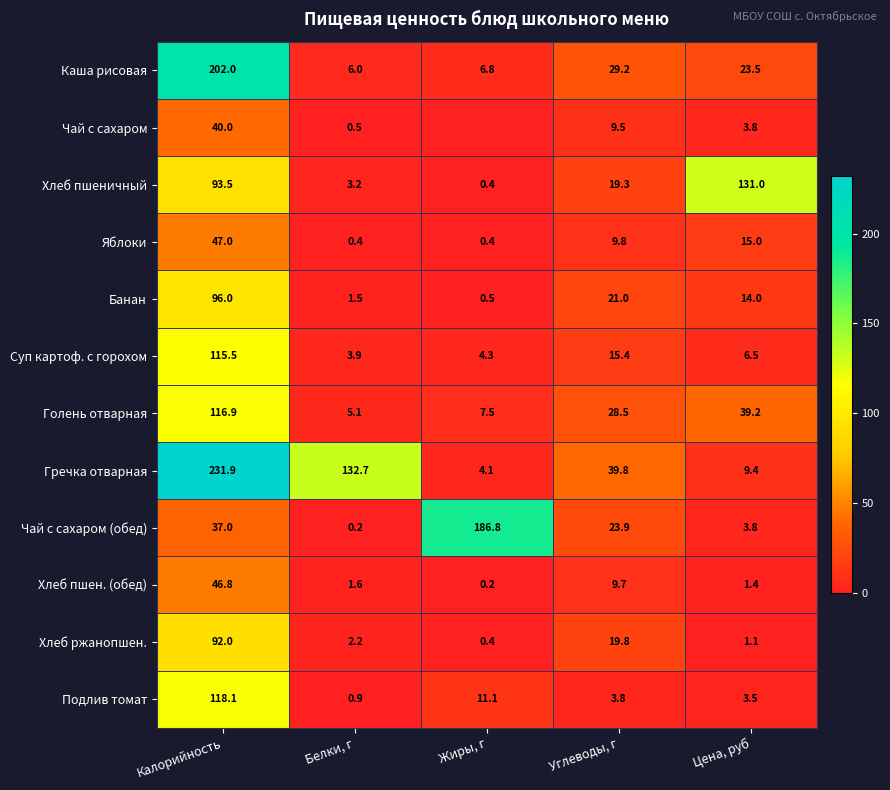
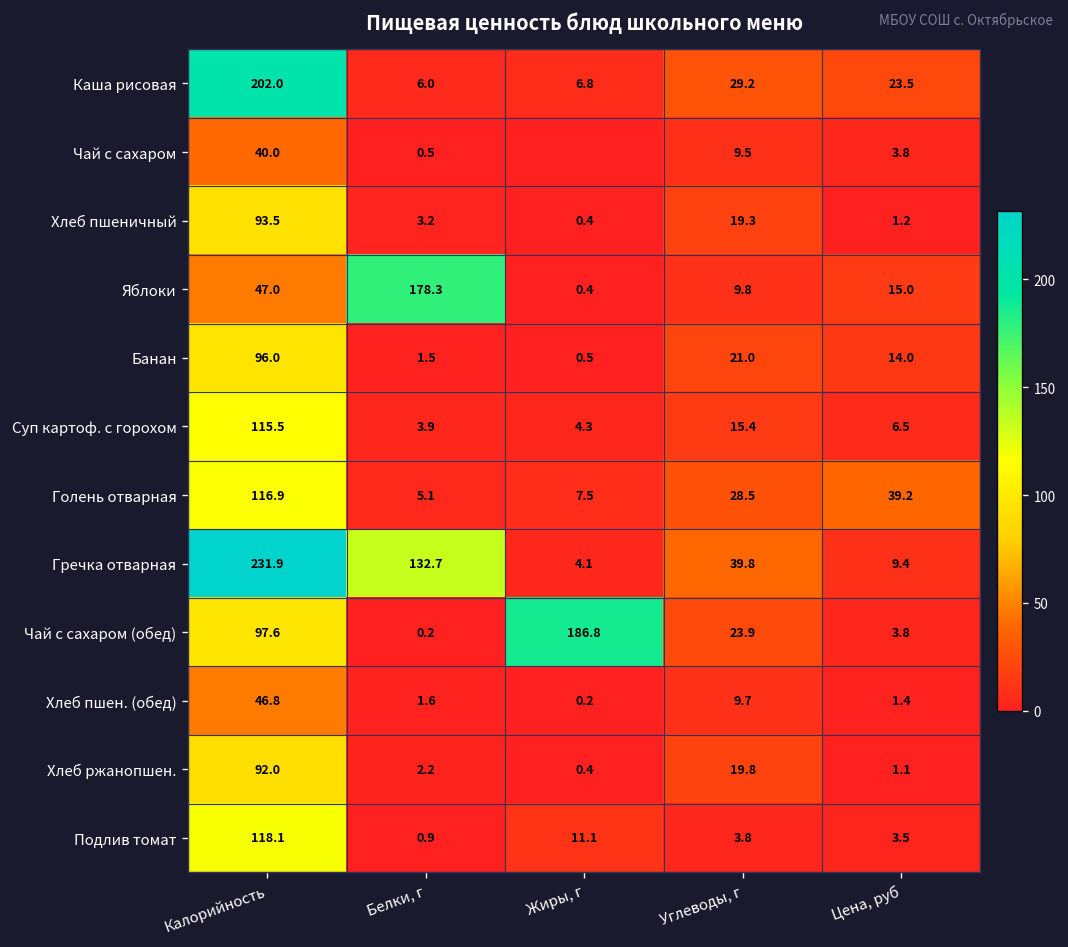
Хлеб пшеничный, Цена, руб: 131.0 -> 1.2
Яблоки, Белки, г: 0.4 -> 178.3
Чай с сахаром (обед), Калорийность: 37.0 -> 97.6
